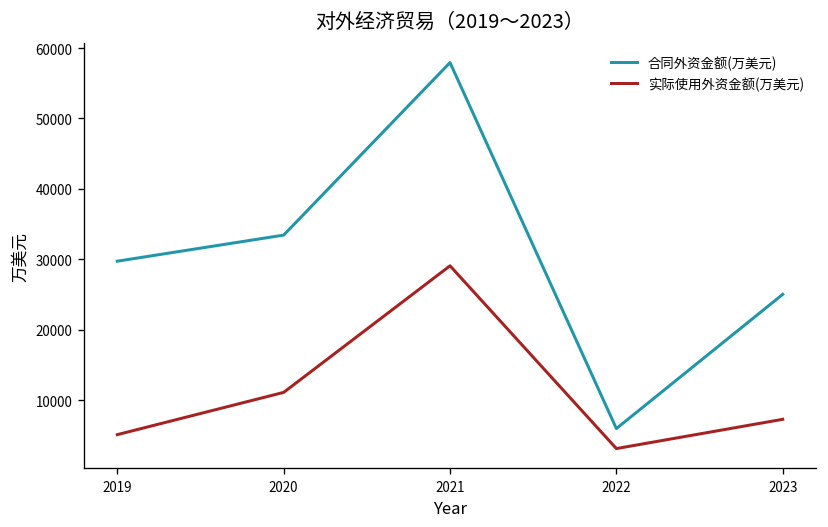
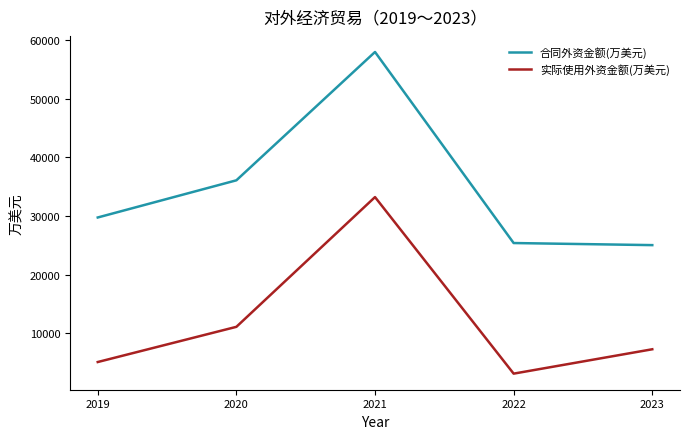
合同外资金额(万美元), 2020: 33000 -> 36000
实际使用外资金额(万美元), 2021: 29000 -> 33000
合同外资金额(万美元), 2022: 6000 -> 25000
